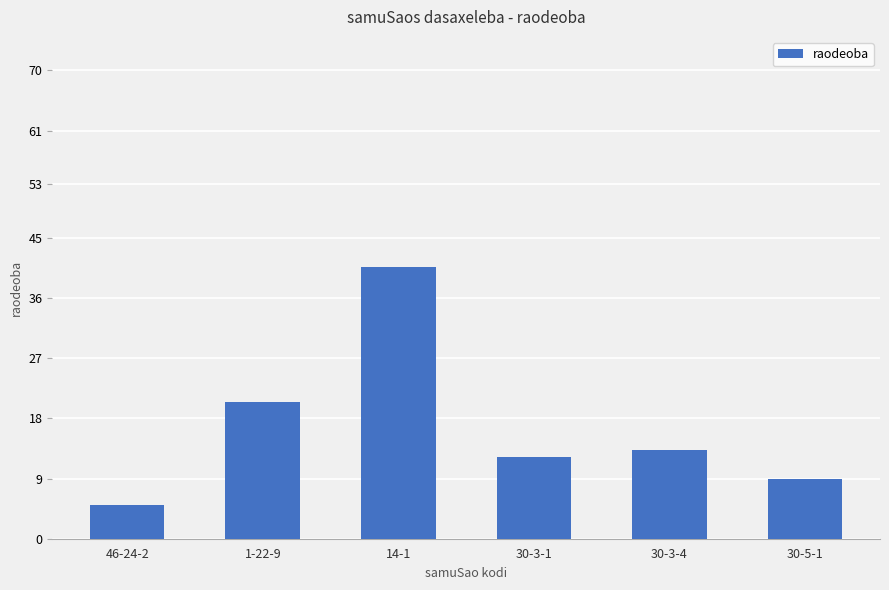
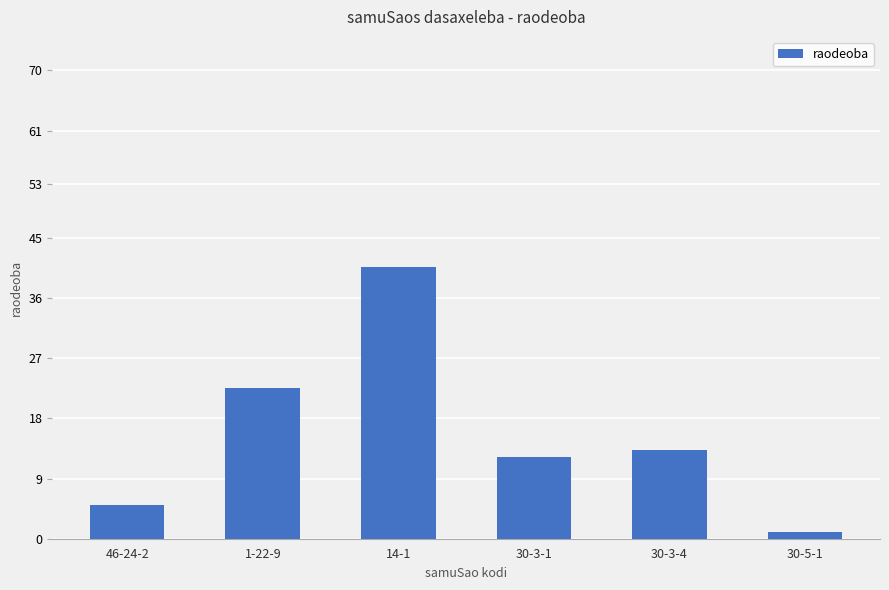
1-22-9: 20 -> 23
30-5-1: 9 -> 1
